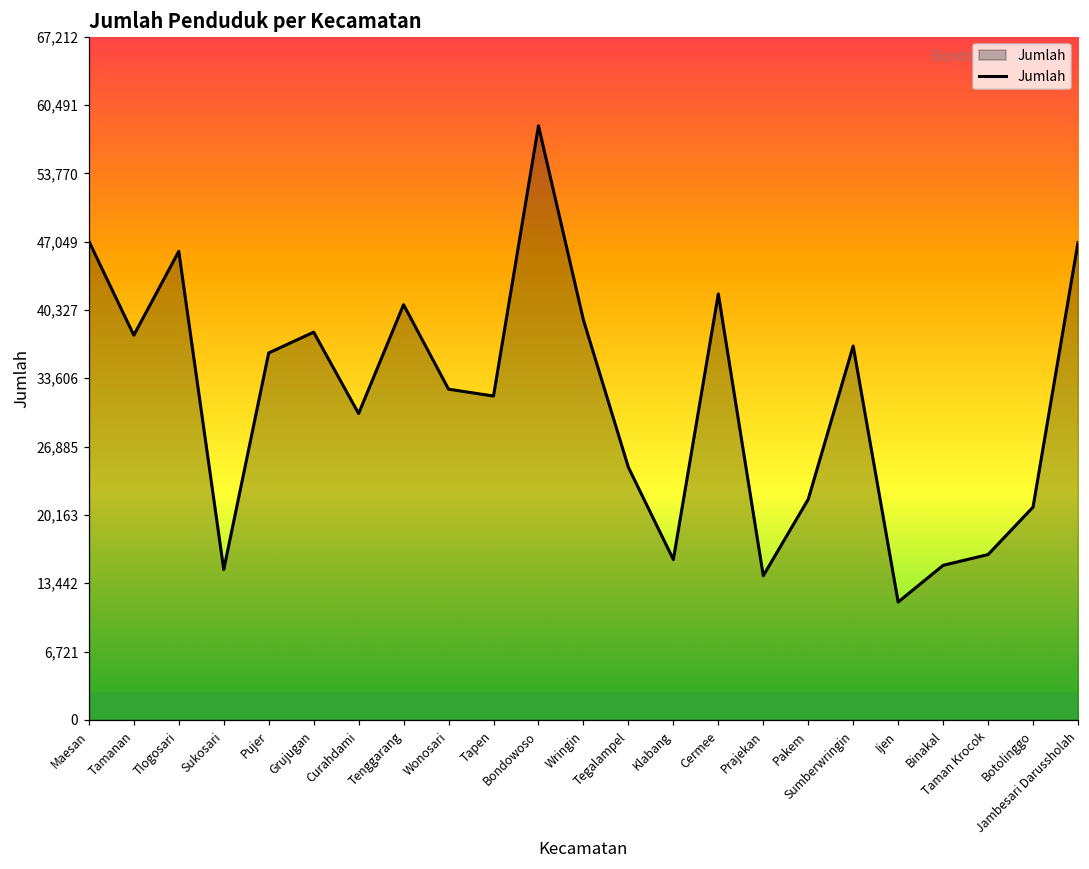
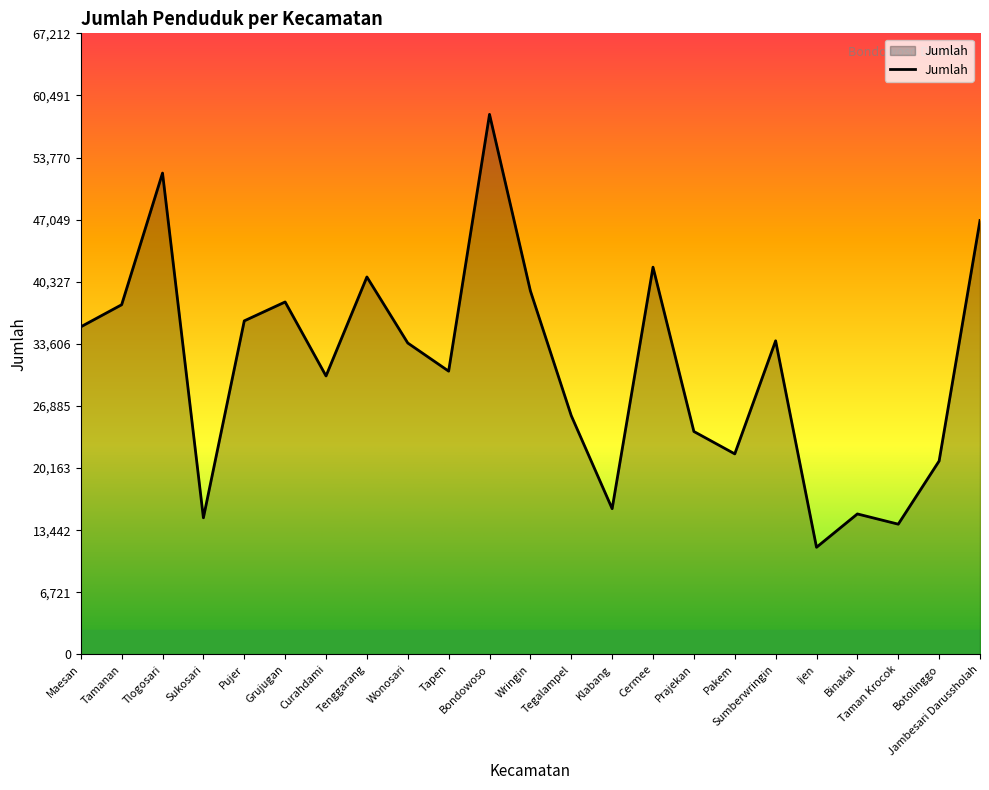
Maesan: 47,000 -> 35,000
Tlogosari: 46,000 -> 52,000
Wonosari: 33,000 -> 34,000
Tapen: 32,000 -> 31,000
Tegalampel: 25,000 -> 26,000
Prajekan: 14,000 -> 24,000
Sumberwringin: 37,000 -> 34,000
Taman Krocok: 16,000 -> 14,000
